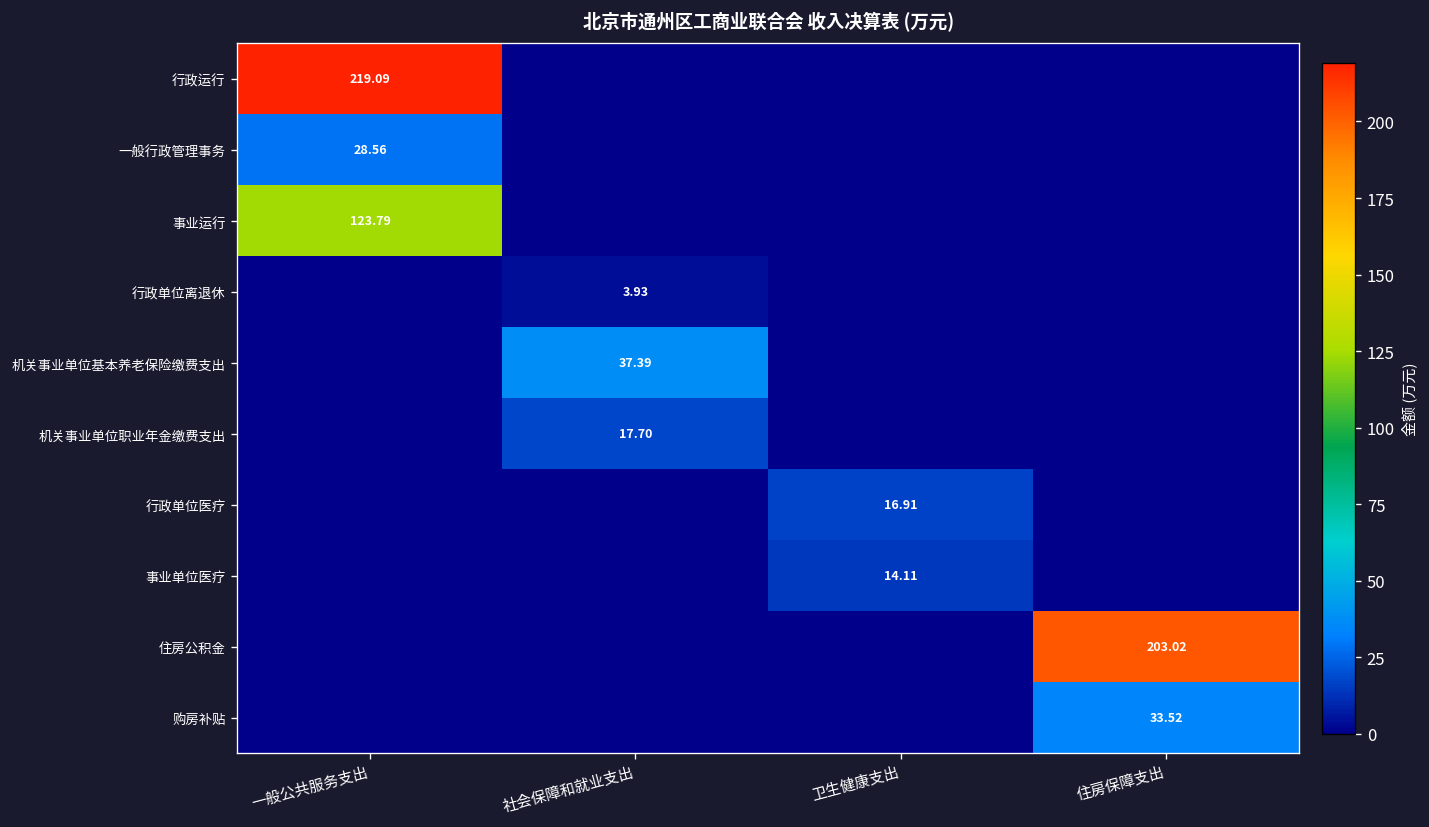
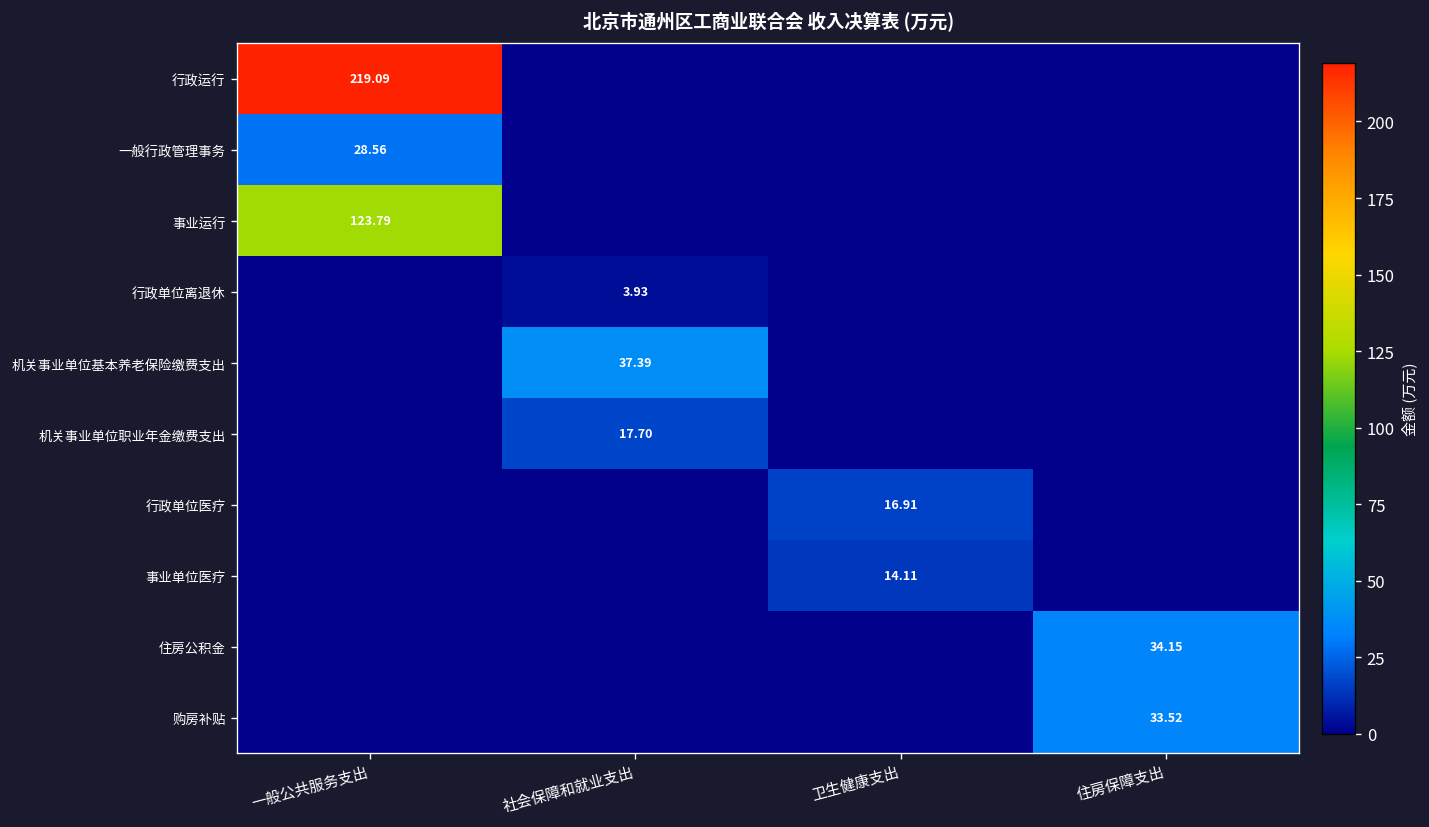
住房公积金, 住房保障支出: 203.02 -> 34.15
